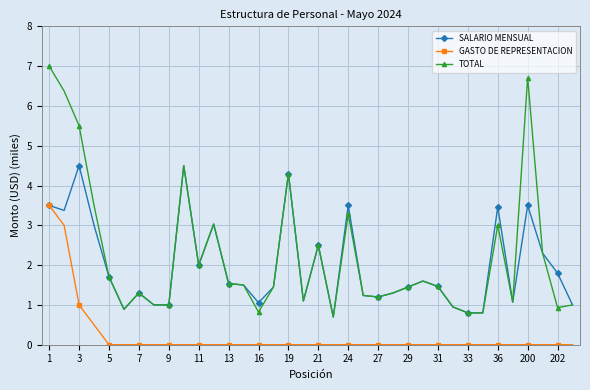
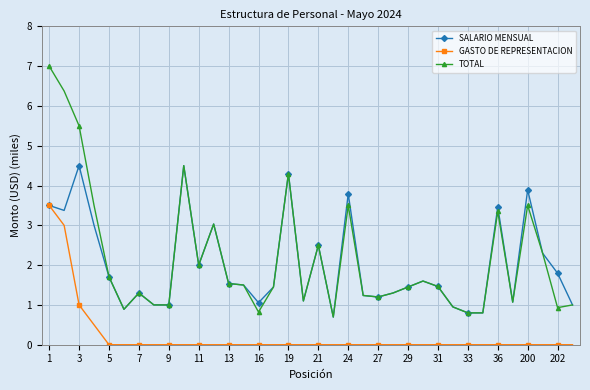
SALARIO MENSUAL, 24: 3.5 -> 3.8
TOTAL, 24: 3.3 -> 3.5
TOTAL, 36: 3.0 -> 3.3
SALARIO MENSUAL, 200: 3.5 -> 3.9
TOTAL, 200: 6.7 -> 3.5
